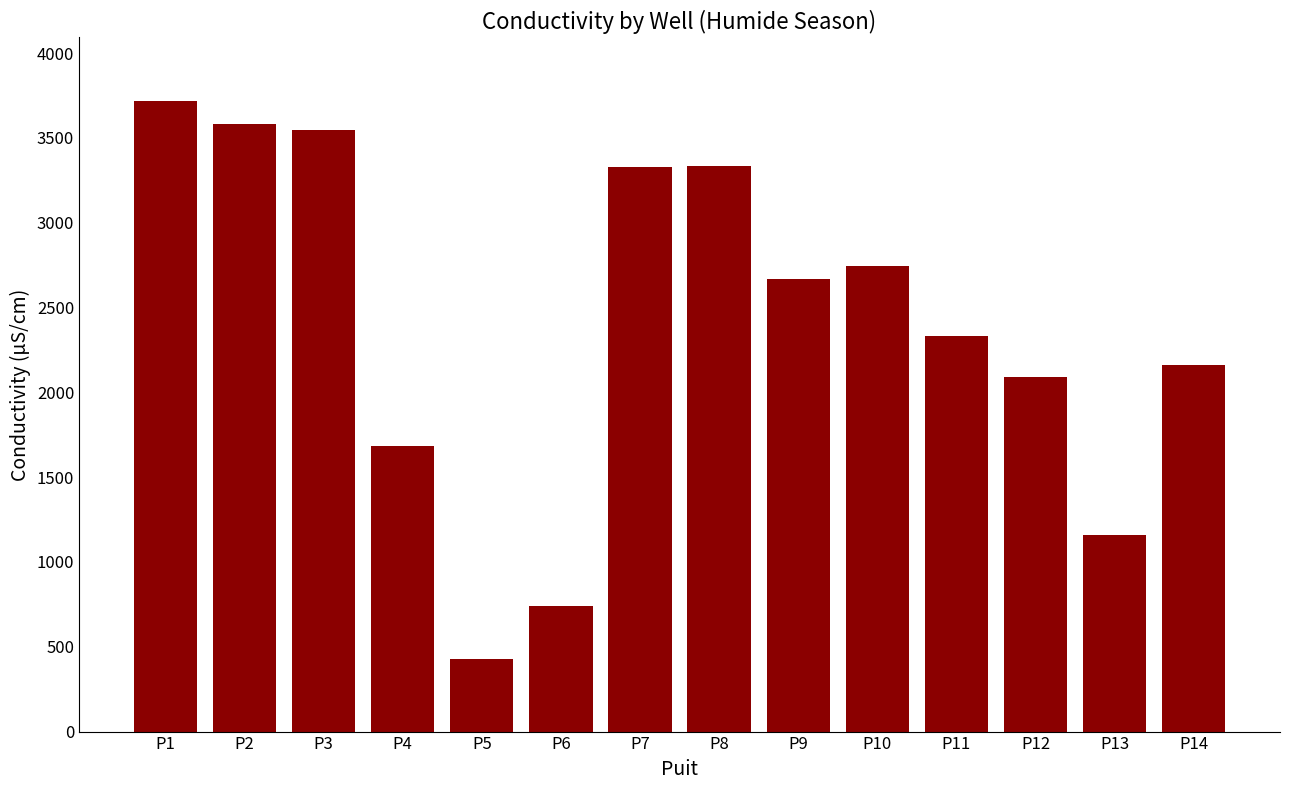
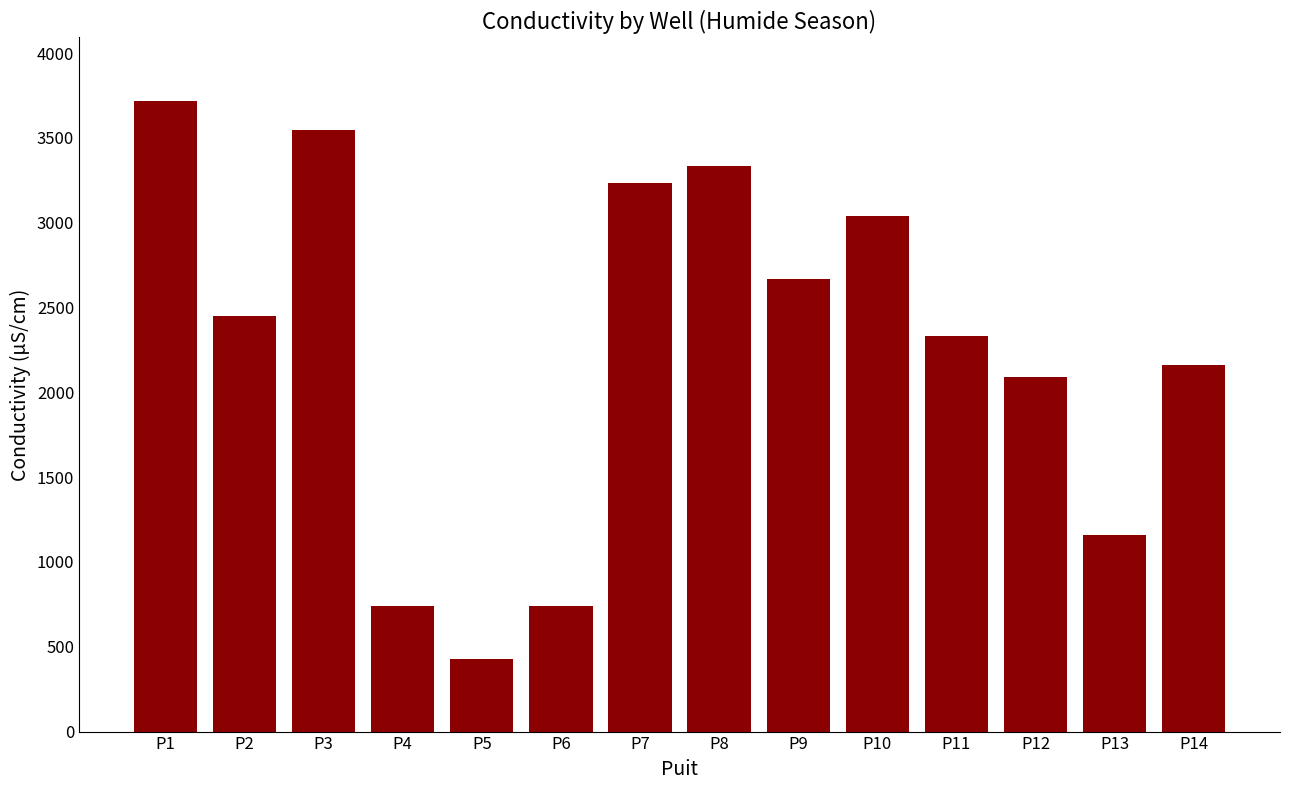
P2: 3580 -> 2450
P4: 1680 -> 740
P7: 3330 -> 3240
P10: 2740 -> 3040
